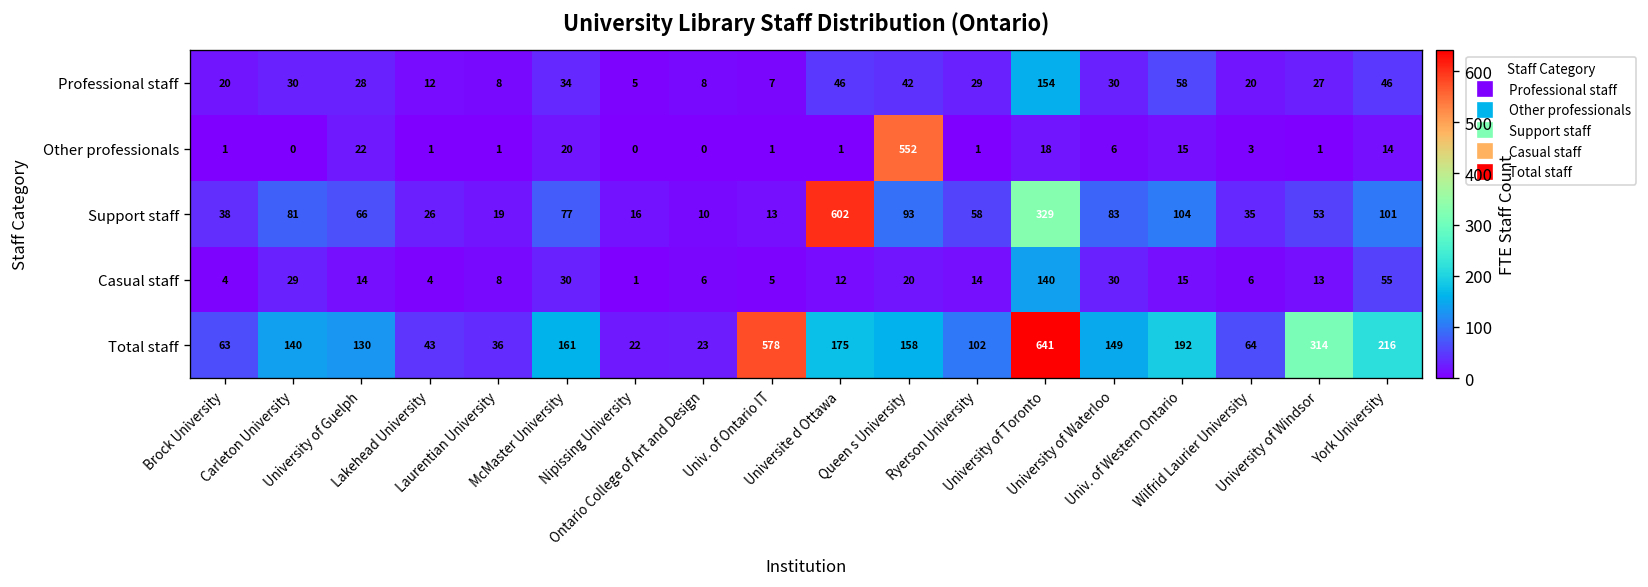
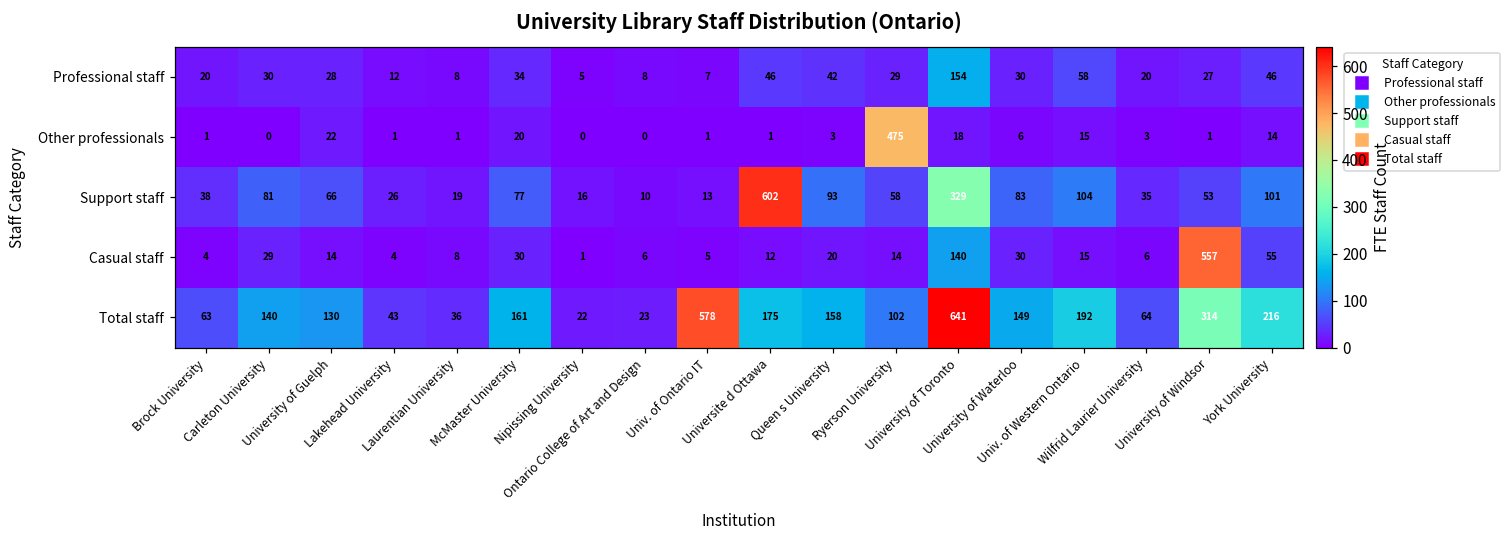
Other professionals, Queen s University: 552 -> 3
Other professionals, Ryerson University: 1 -> 475
Casual staff, University of Windsor: 13 -> 557
